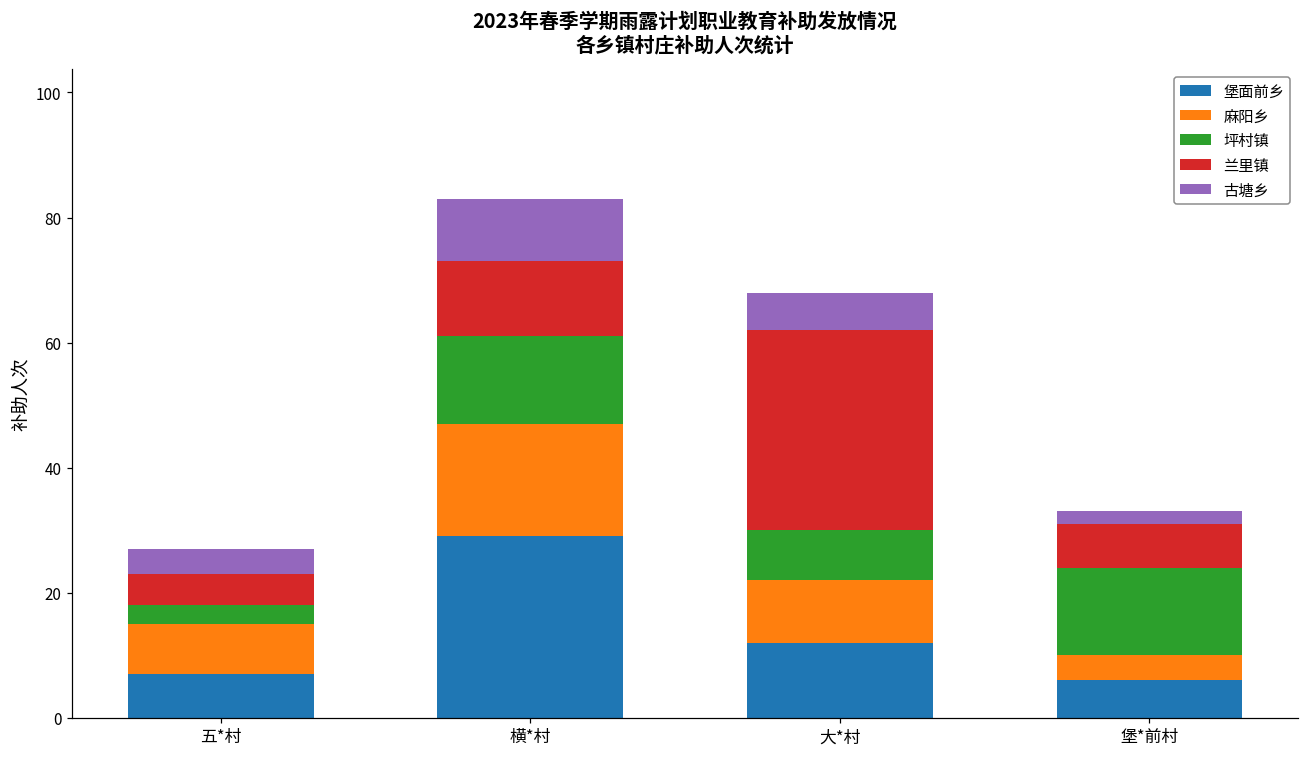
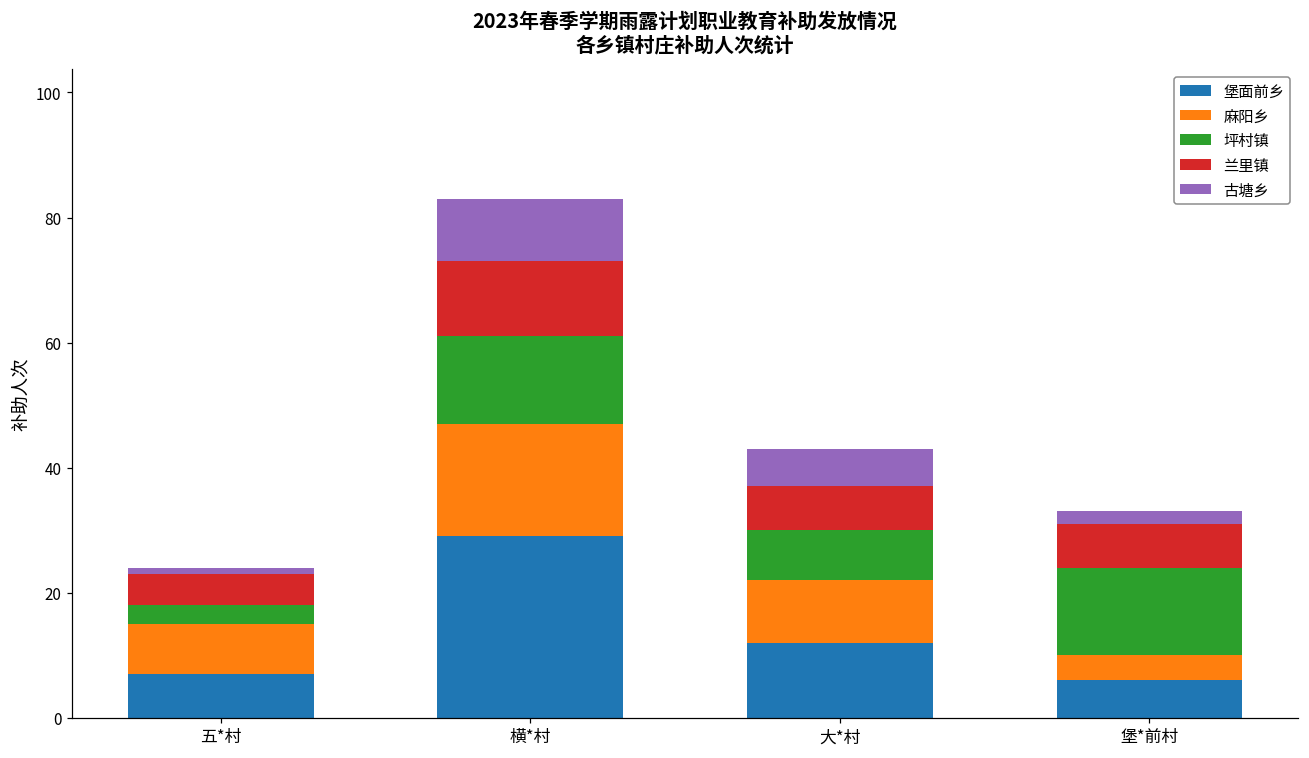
古塘乡, 五*村: 4 -> 1
兰里镇, 大*村: 32 -> 7
